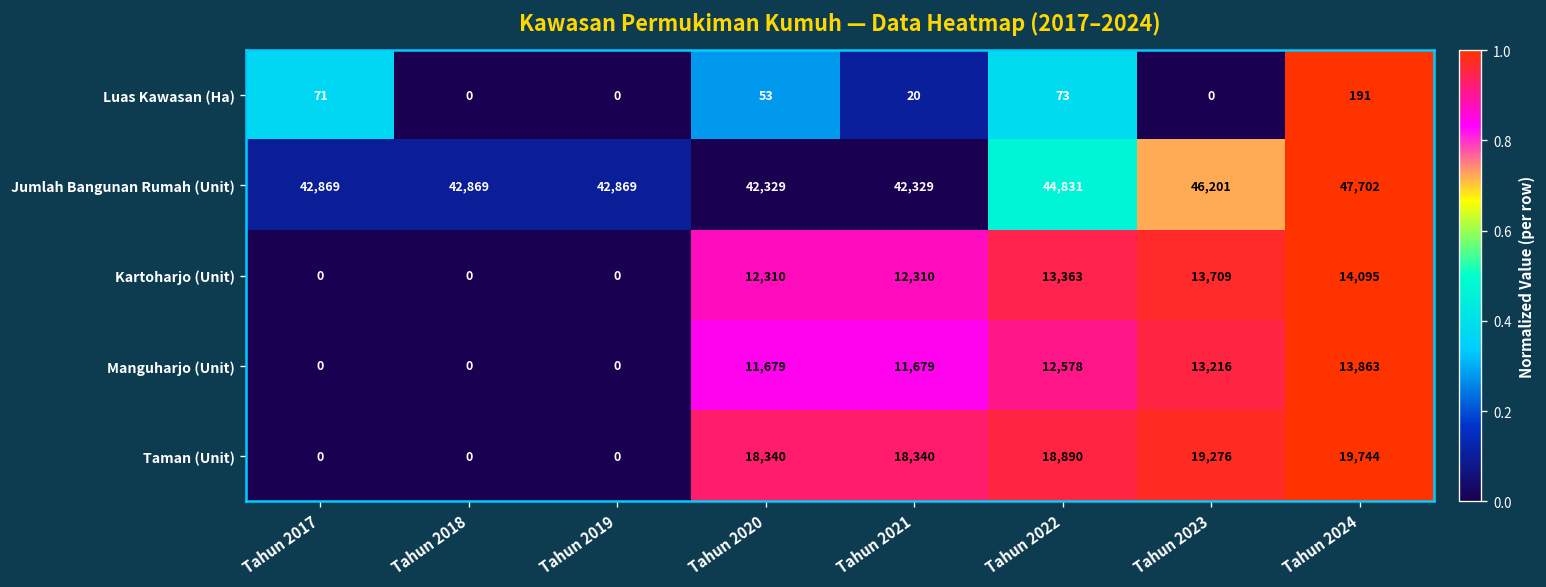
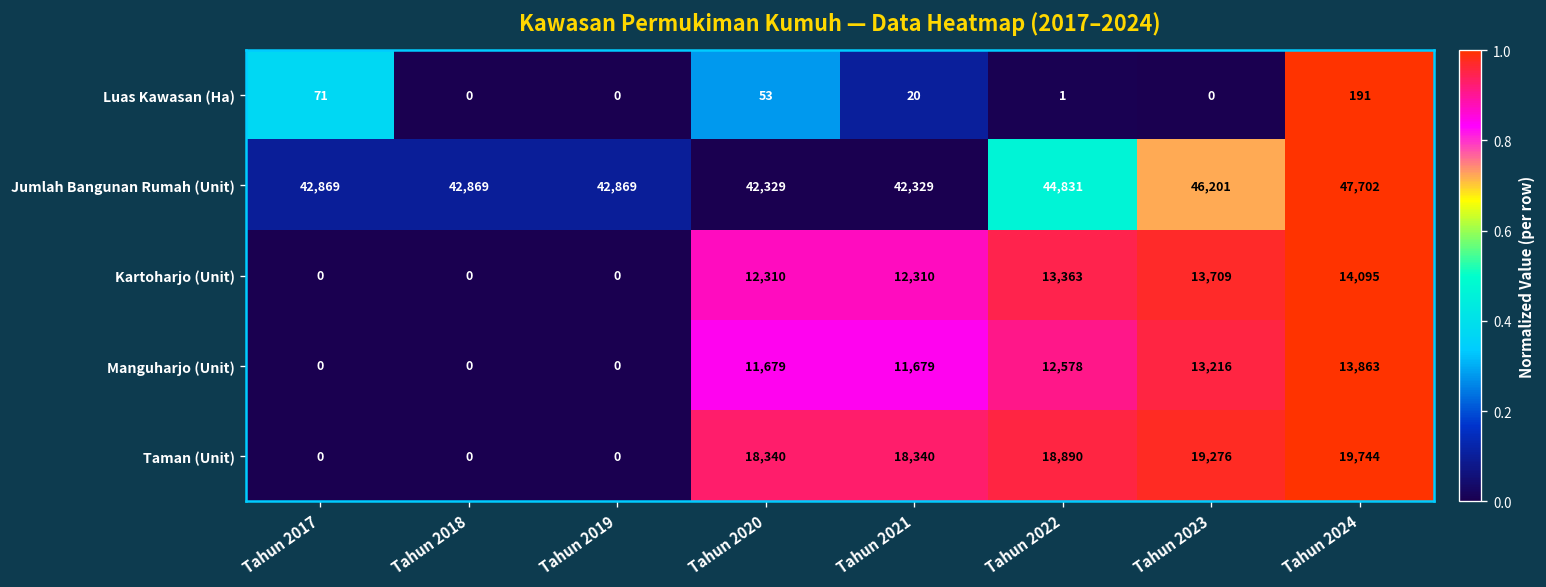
Luas Kawasan (Ha), Tahun 2022: 73 -> 1
